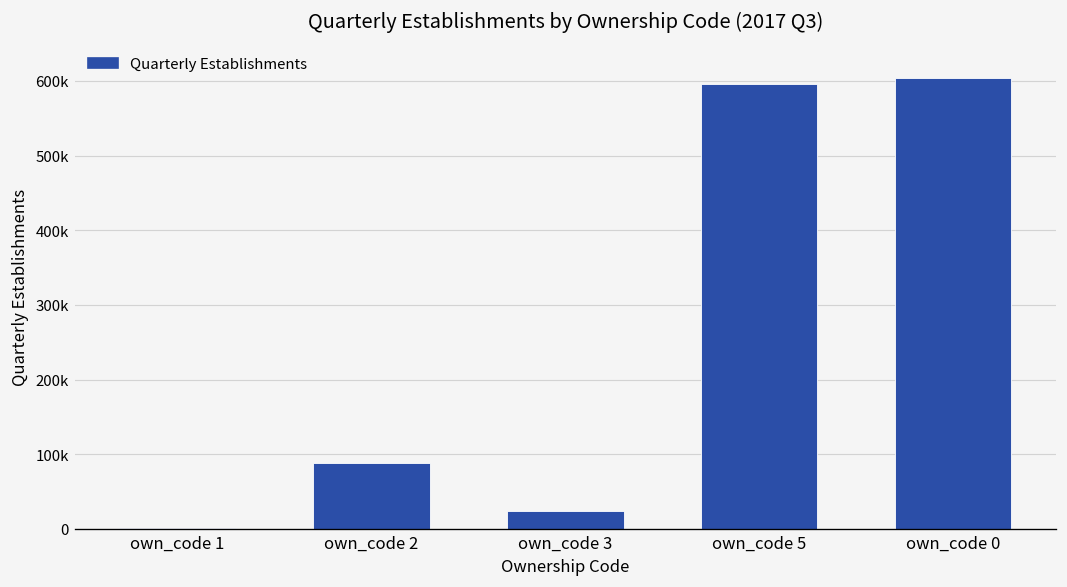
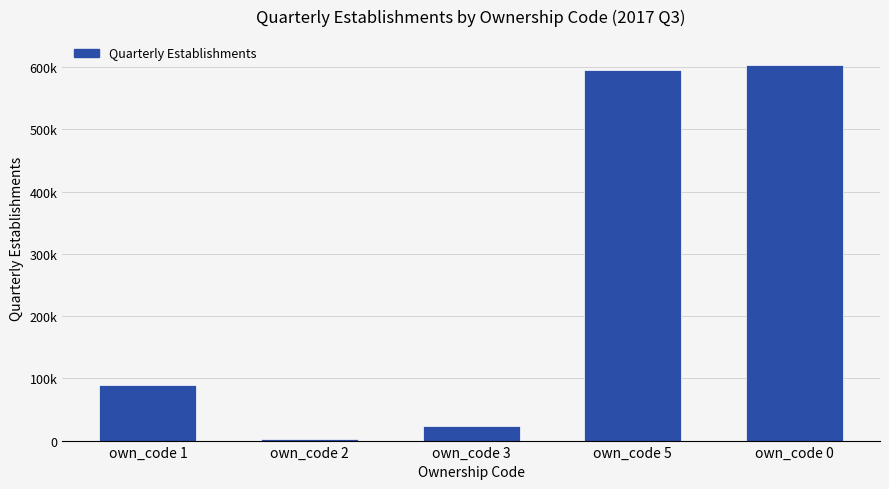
own_code 1: 0 -> 90000
own_code 2: 90000 -> 0
